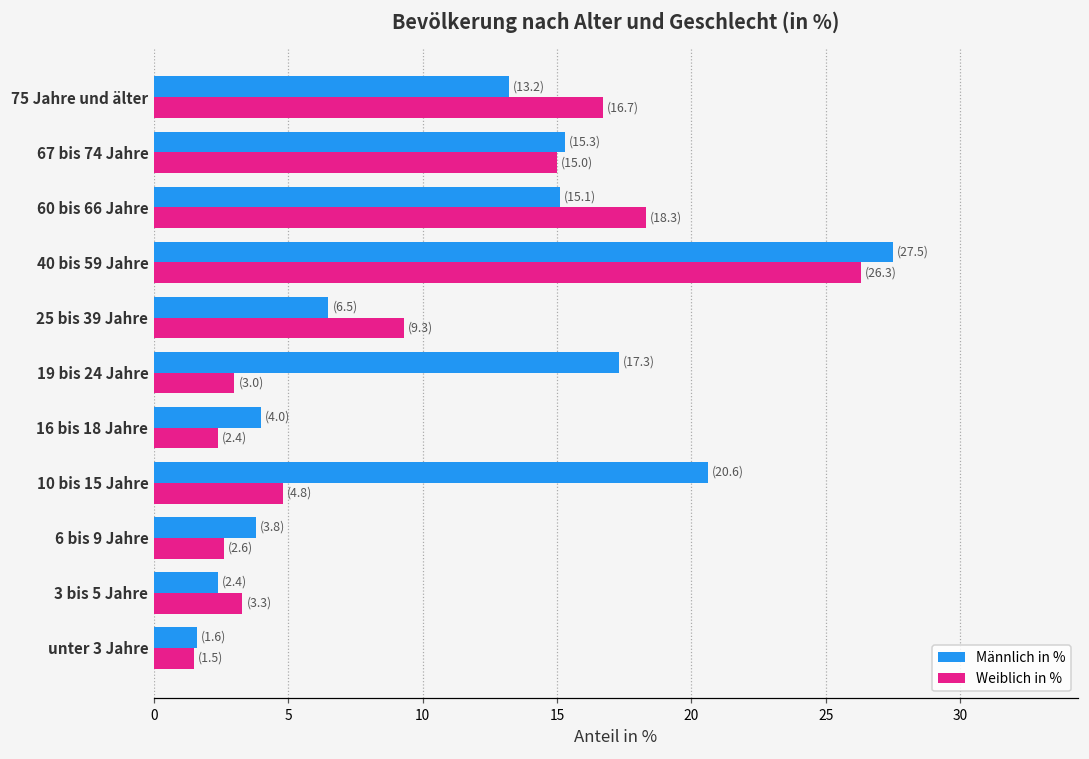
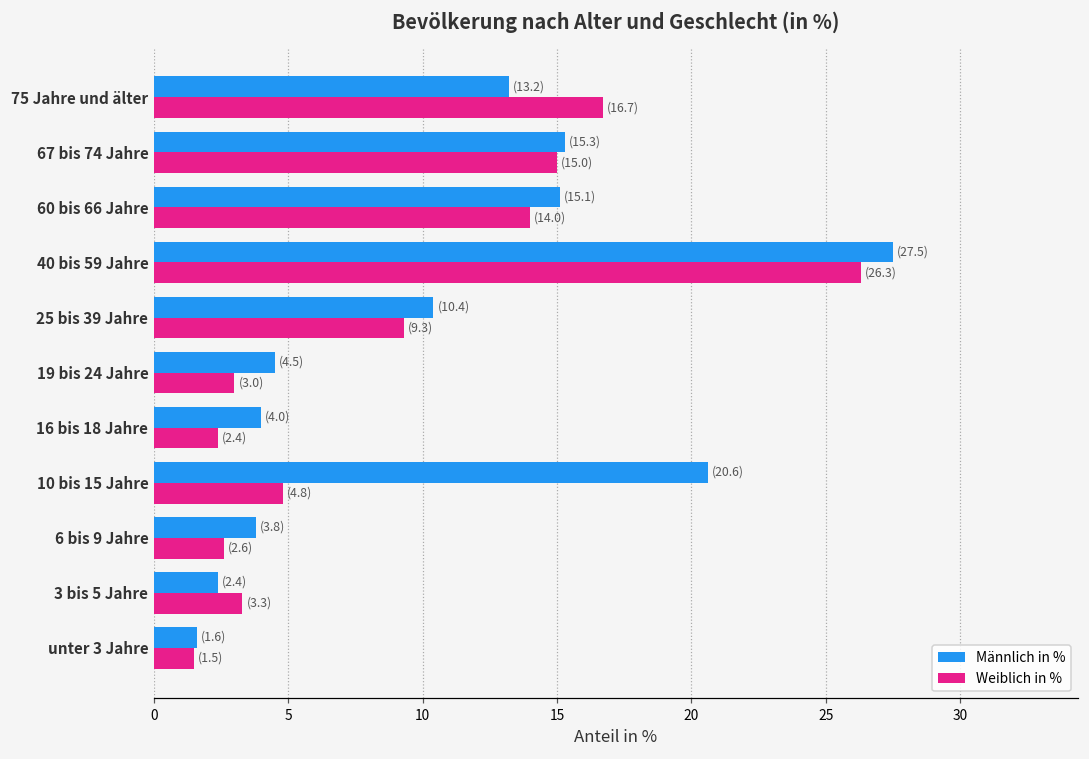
Weiblich in %, 60 bis 66 Jahre: (18.3) -> (14.0)
Männlich in %, 25 bis 39 Jahre: (6.5) -> (10.4)
Männlich in %, 19 bis 24 Jahre: (17.3) -> (4.5)
